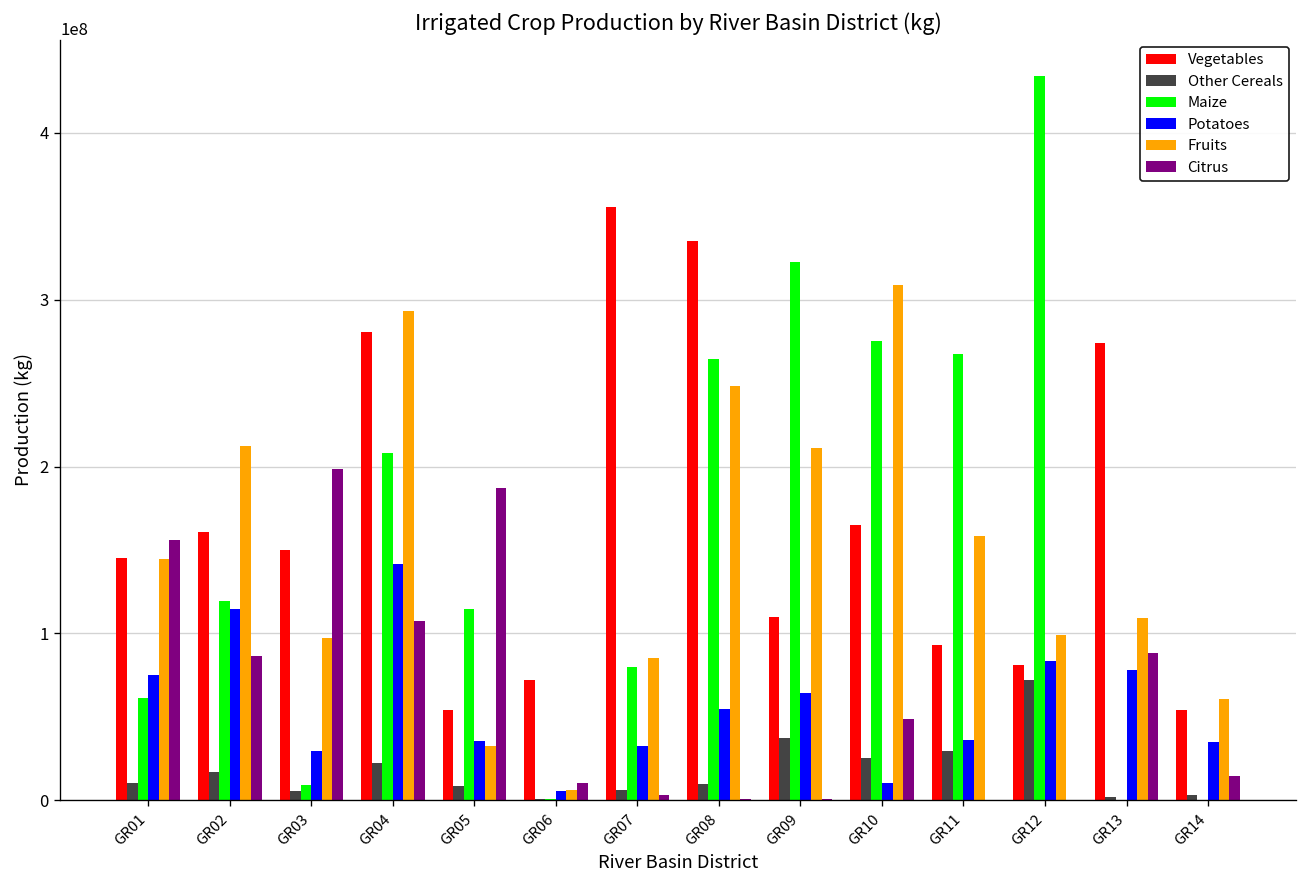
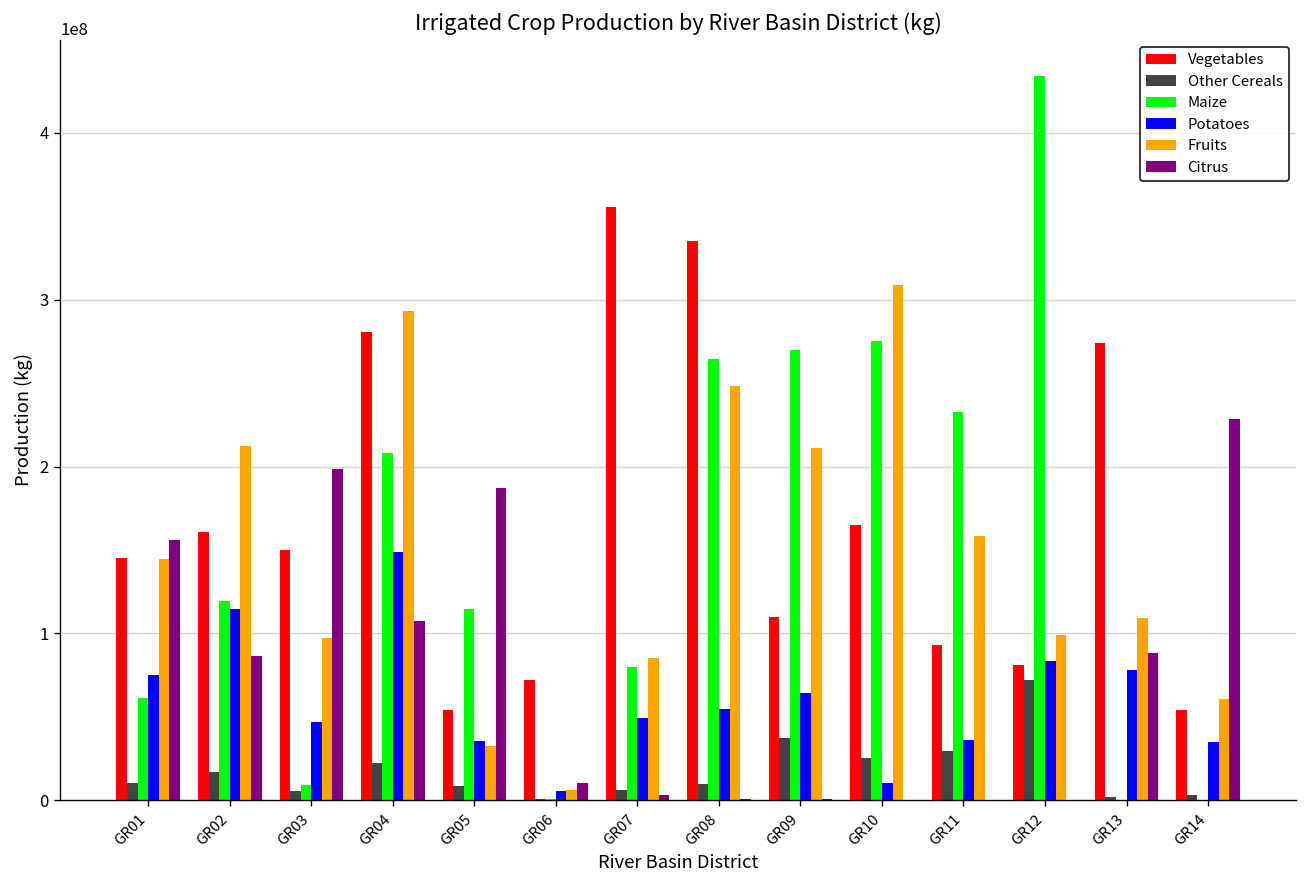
Potatoes, GR03: 29000000 -> 47000000
Potatoes, GR04: 141000000 -> 149000000
Potatoes, GR07: 33000000 -> 49000000
Maize, GR09: 323000000 -> 270000000
Citrus, GR10: 49000000 -> 0
Maize, GR11: 268000000 -> 233000000
Citrus, GR14: 14000000 -> 228000000
